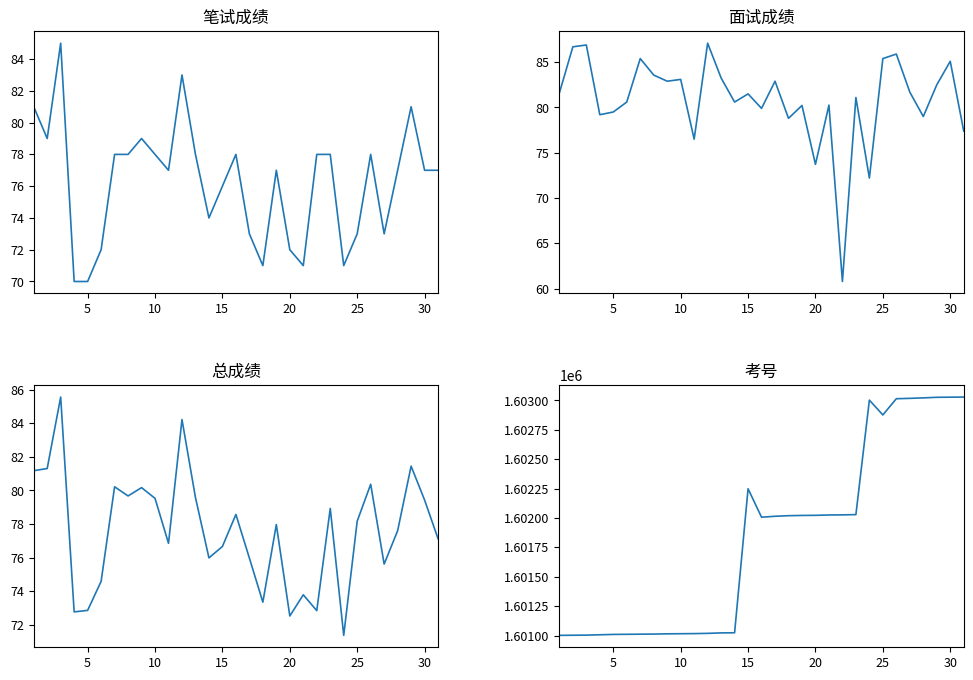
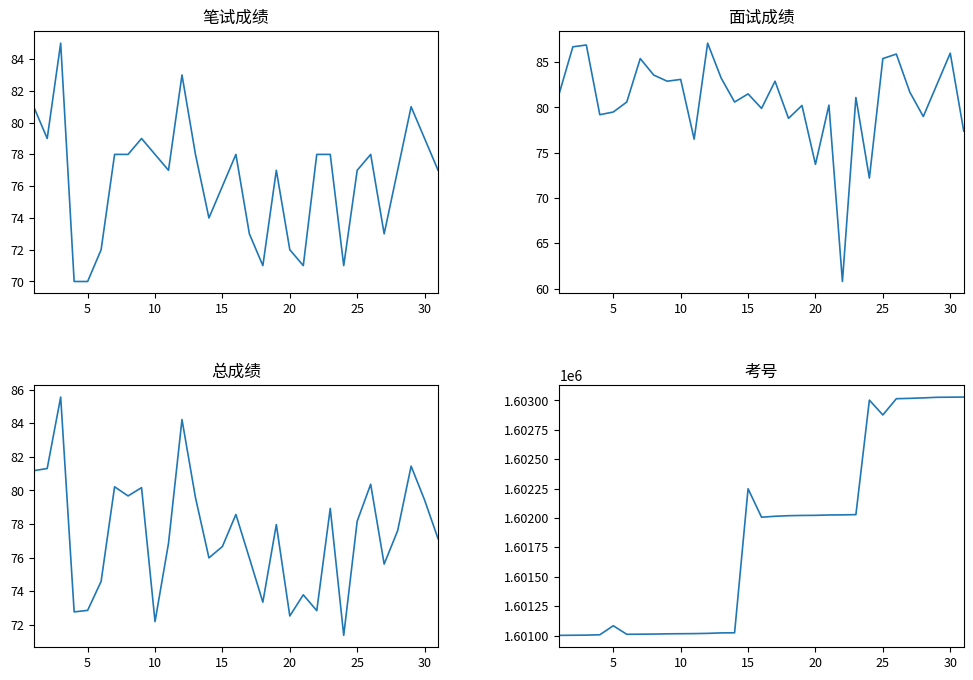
笔试成绩, 25: 73 -> 77
笔试成绩, 30: 77 -> 79
面试成绩, 30: 85 -> 86
总成绩, 10: 79.5 -> 72.2
考号, 5: 1601010 -> 1601080
